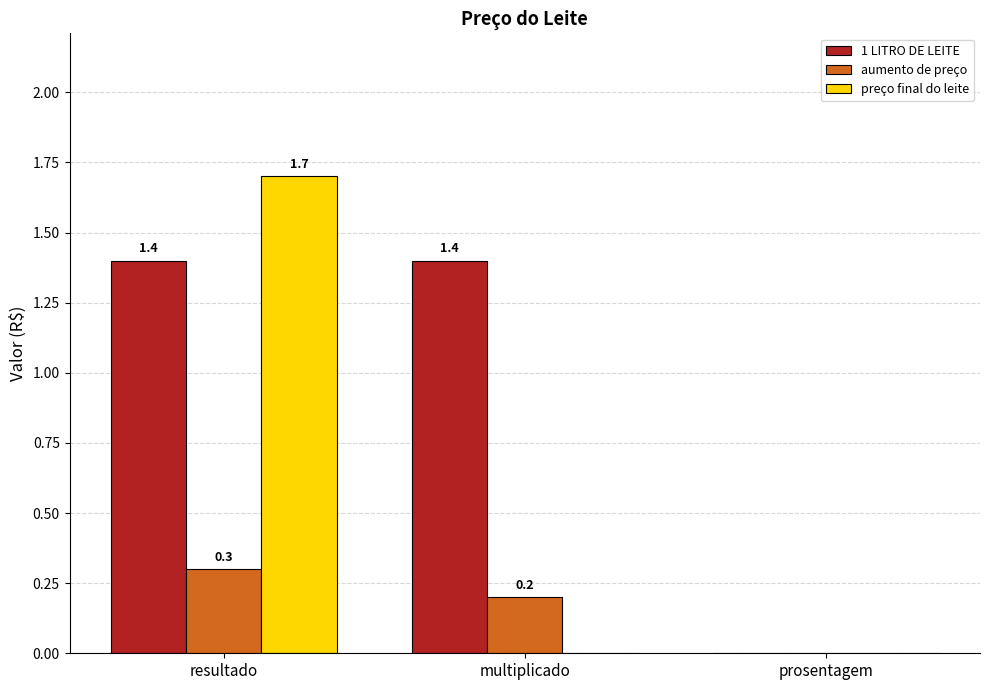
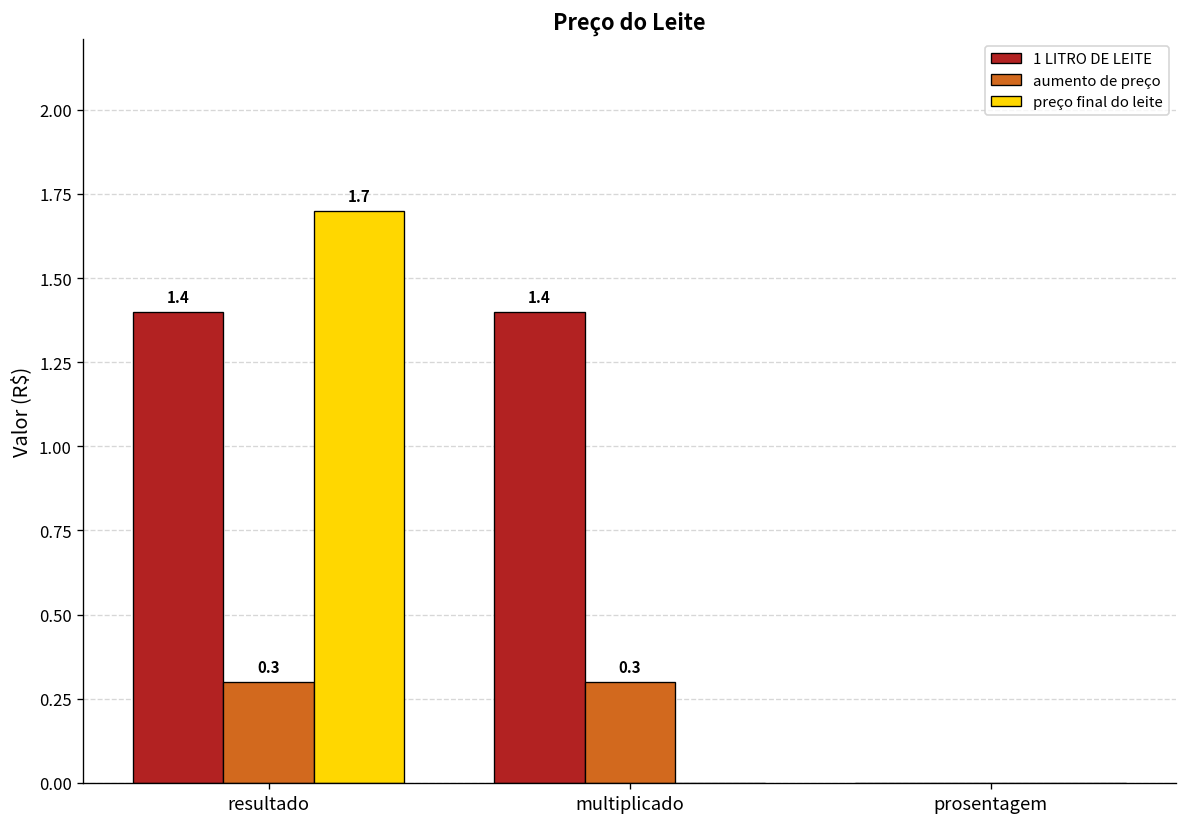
aumento de preço, multiplicado: 0.2 -> 0.3
